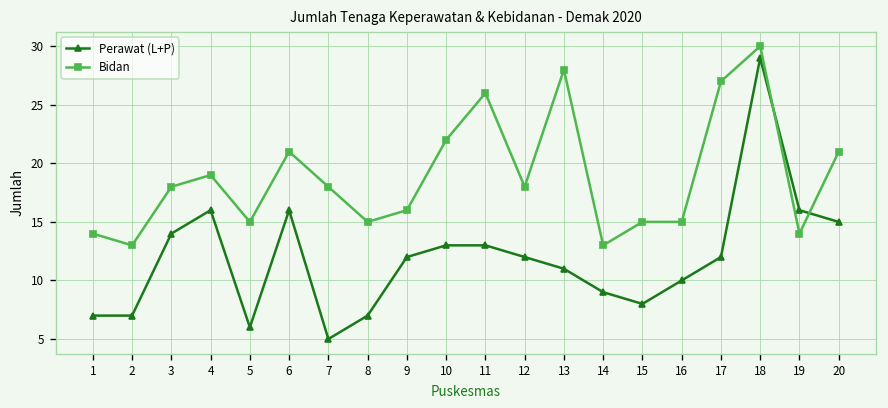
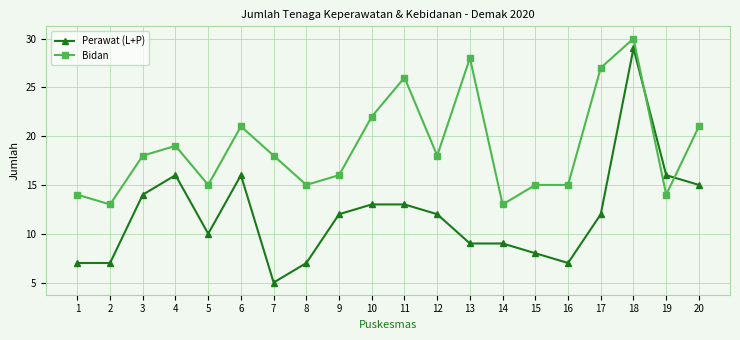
Perawat (L+P), 5: 6 -> 10
Perawat (L+P), 13: 11 -> 9
Perawat (L+P), 16: 10 -> 7
